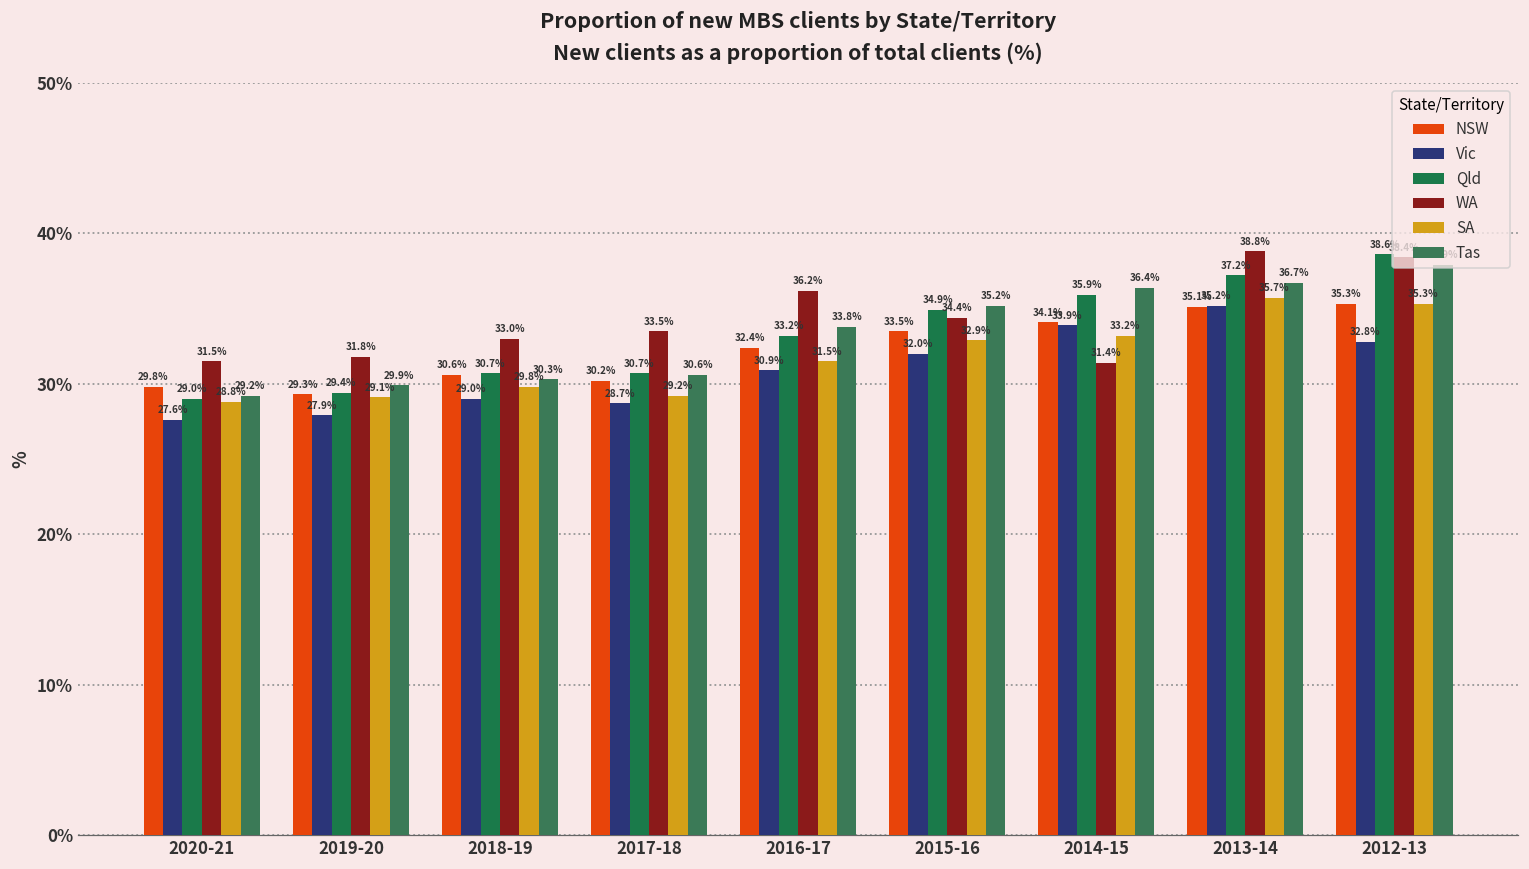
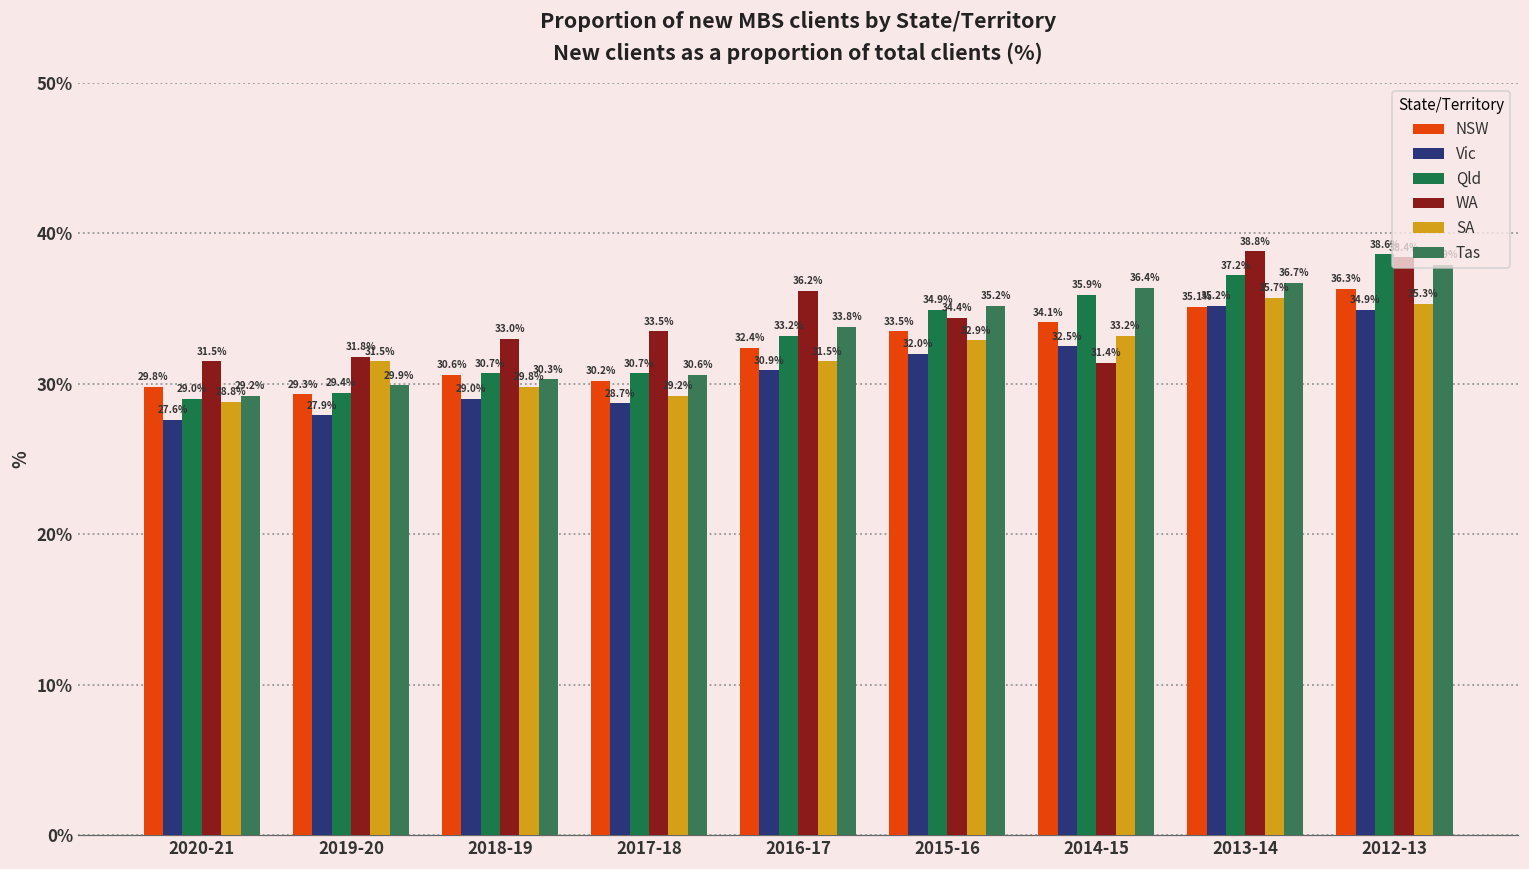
SA, 2019-20: 29.1% -> 31.5%
Vic, 2014-15: 33.9% -> 32.5%
NSW, 2012-13: 35.3% -> 36.3%
Vic, 2012-13: 32.8% -> 34.9%
